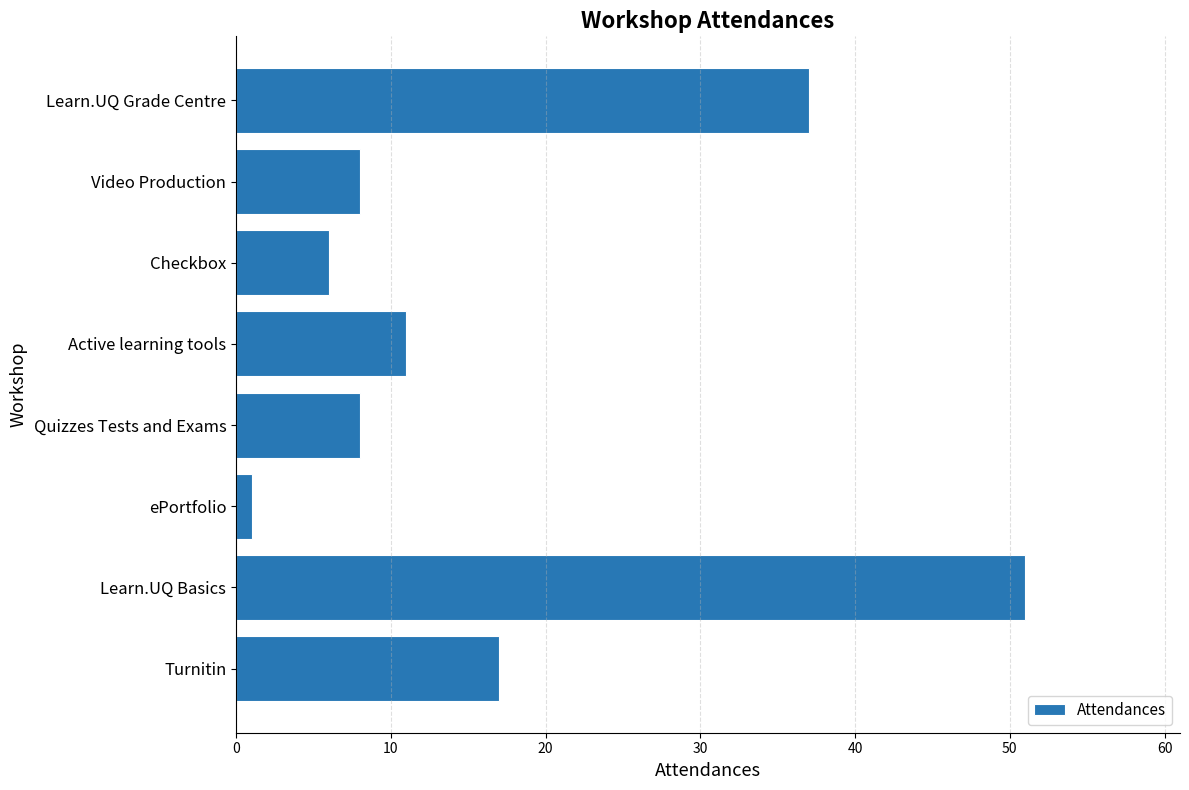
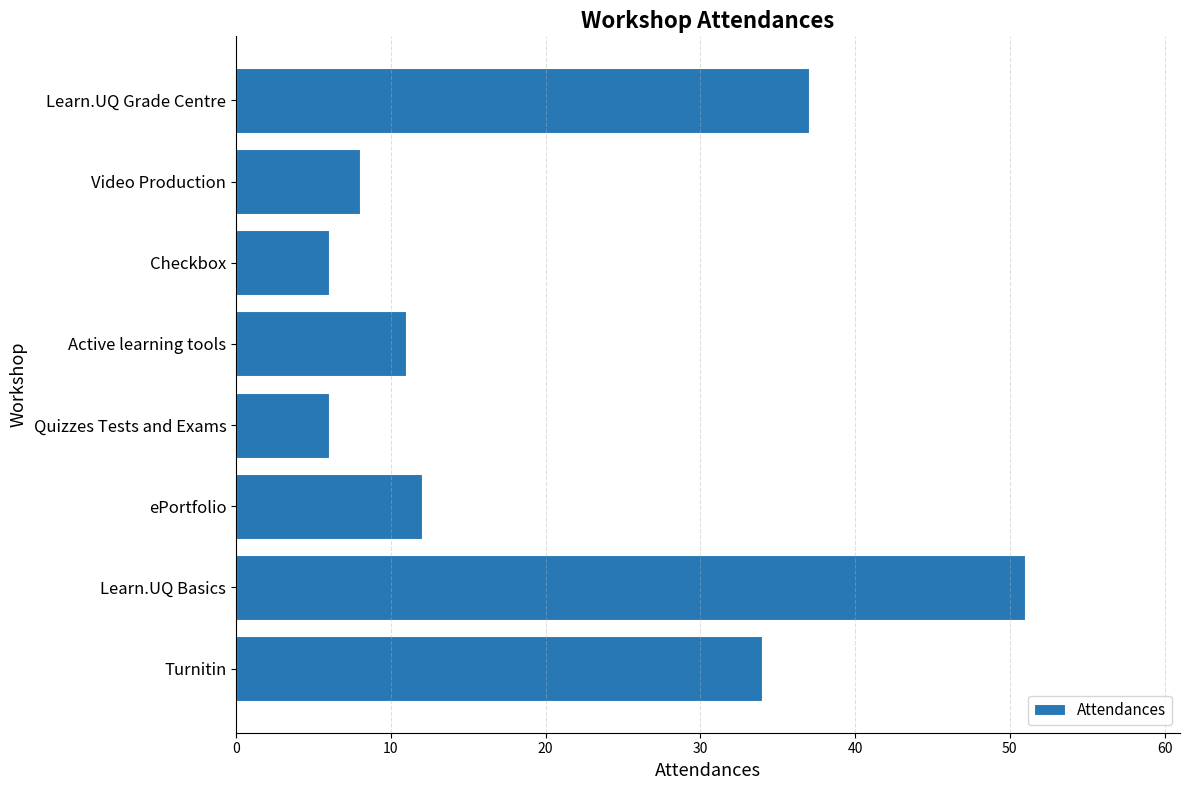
Quizzes Tests and Exams: 8 -> 6
ePortfolio: 1 -> 12
Turnitin: 17 -> 34
